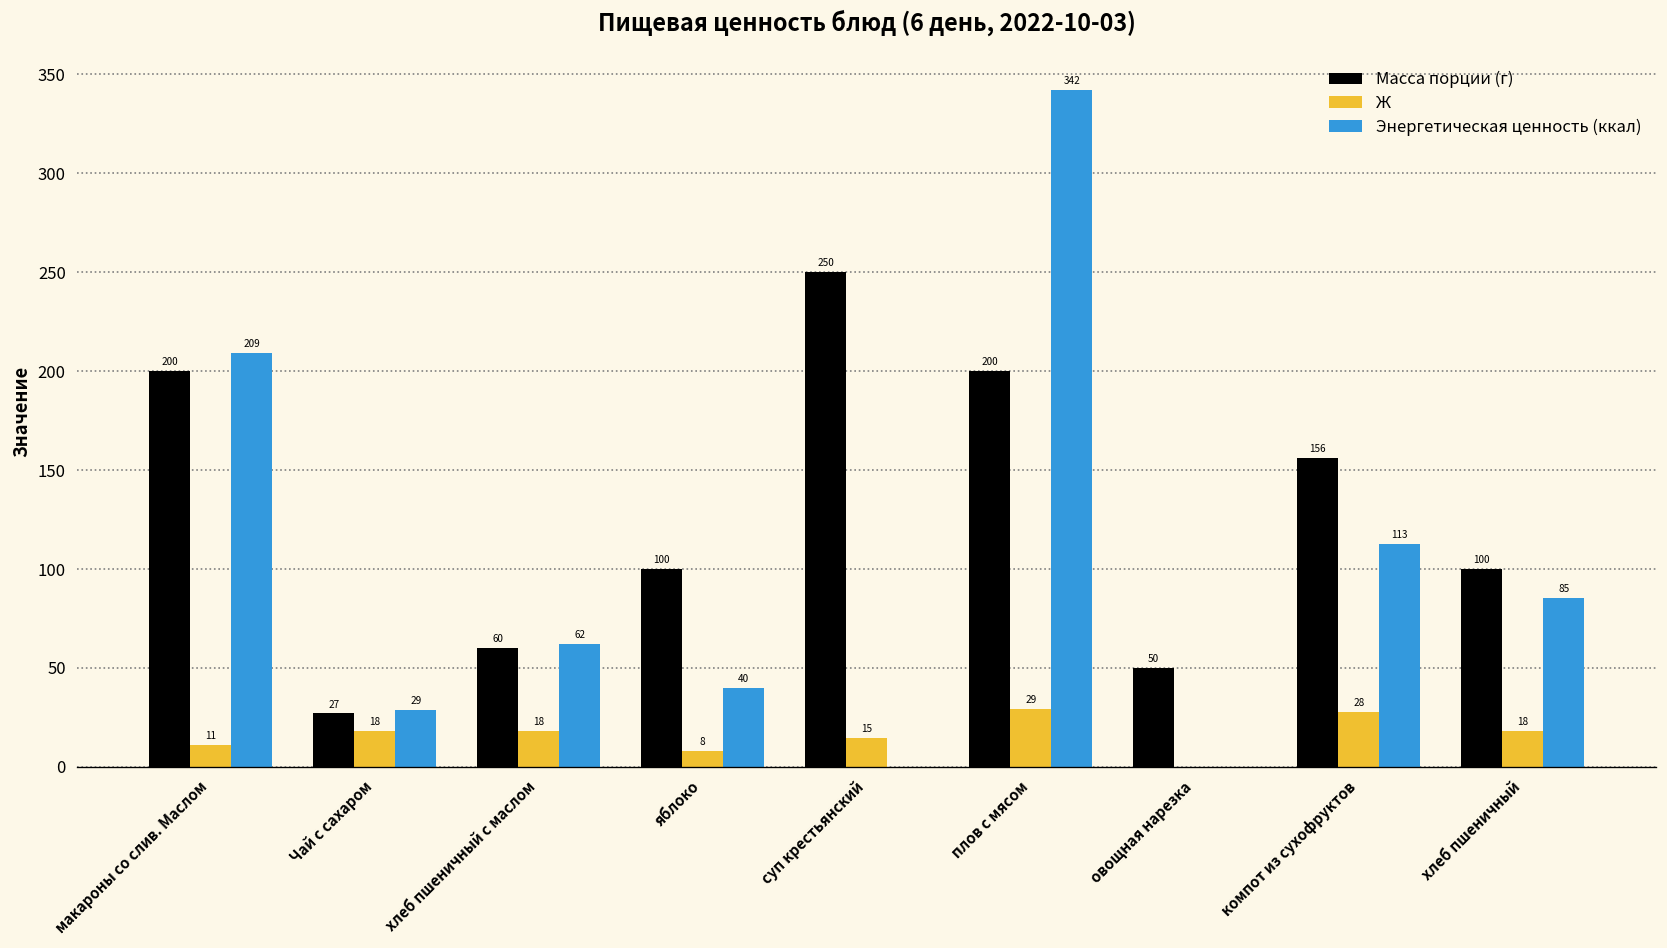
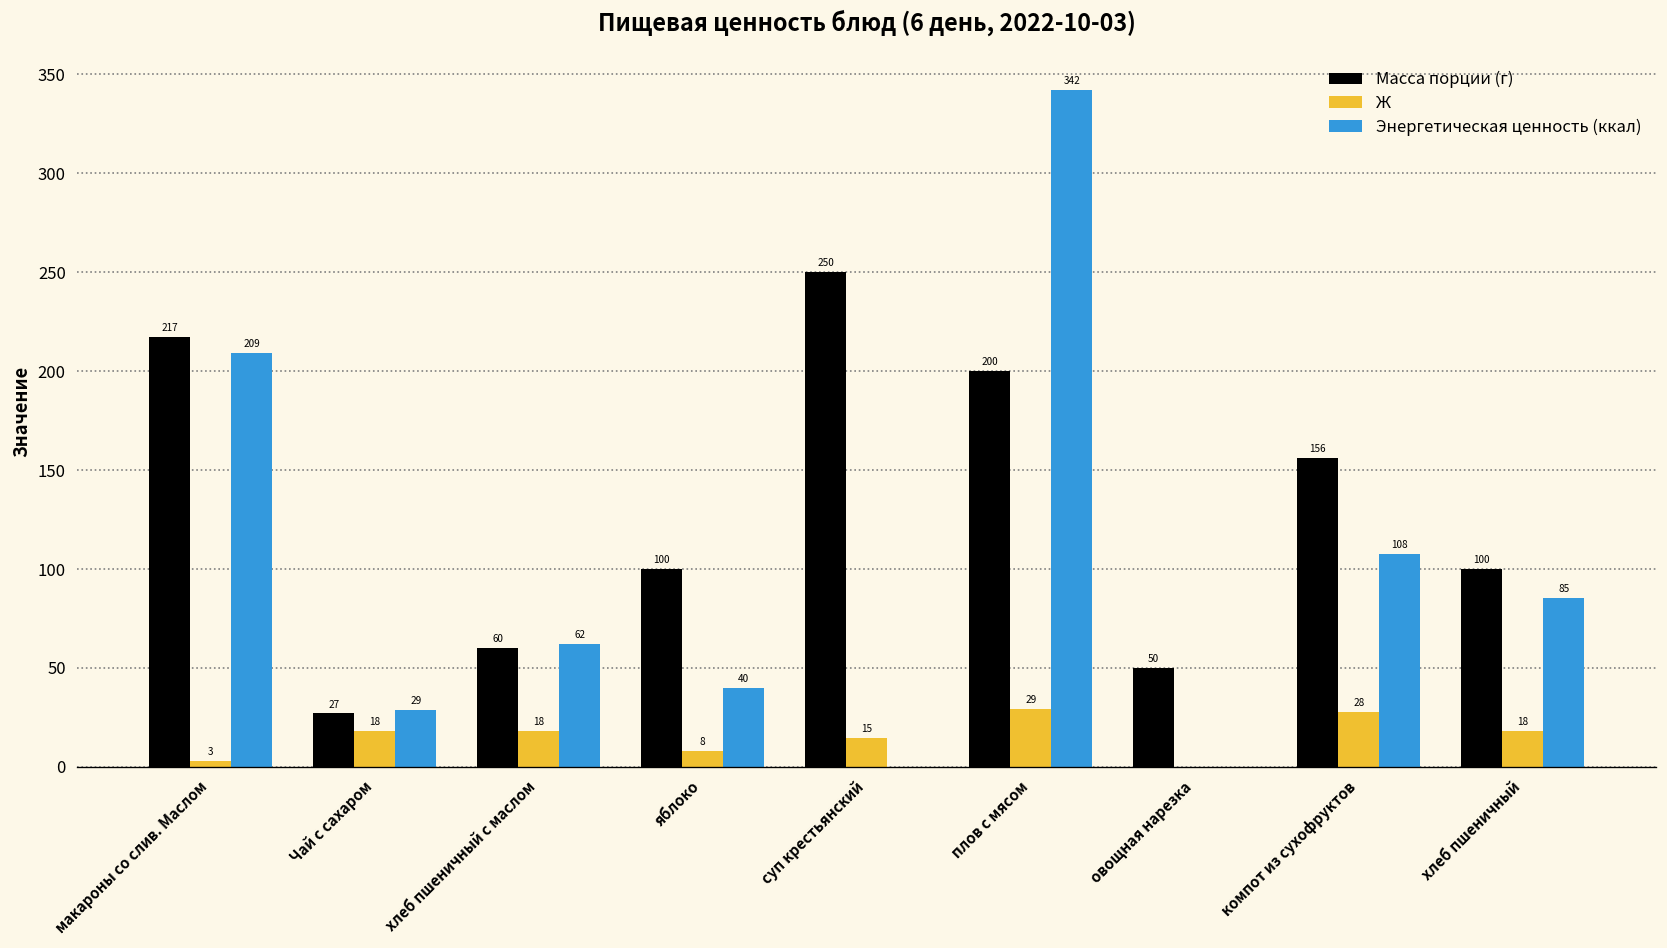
Масса порции (г), макароны со слив. Маслом: 200 -> 217
Ж, макароны со слив. Маслом: 11 -> 3
Энергетическая ценность (ккал), компот из сухофруктов: 113 -> 108
